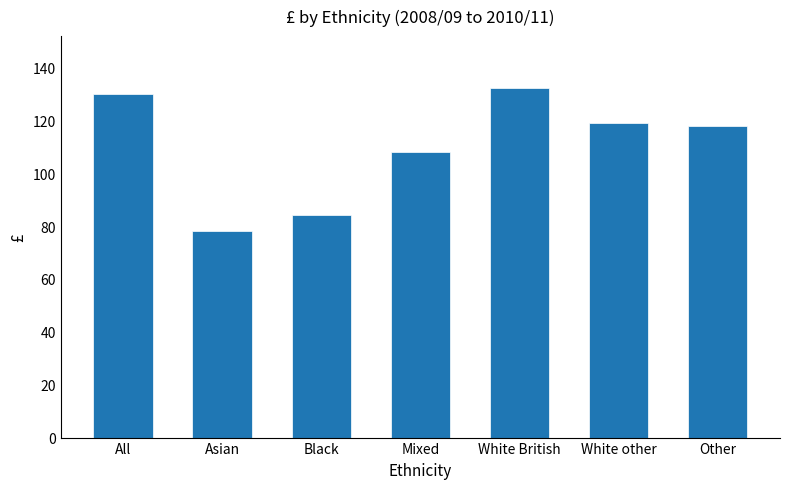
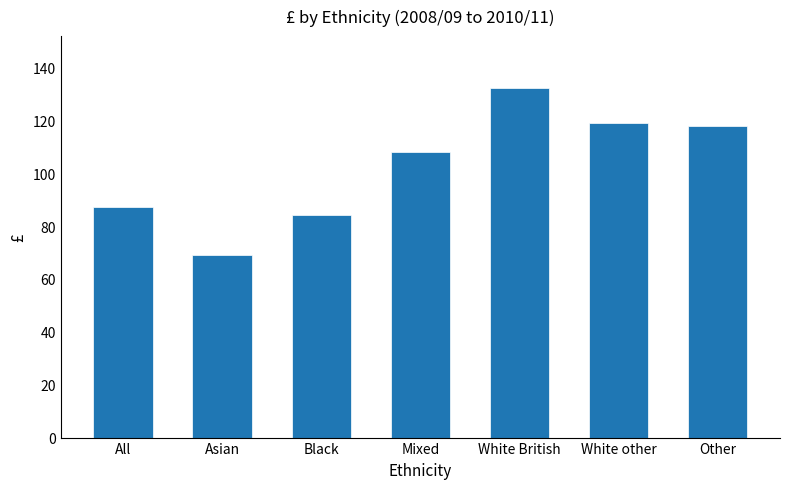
All: 130 -> 87
Asian: 78 -> 69
